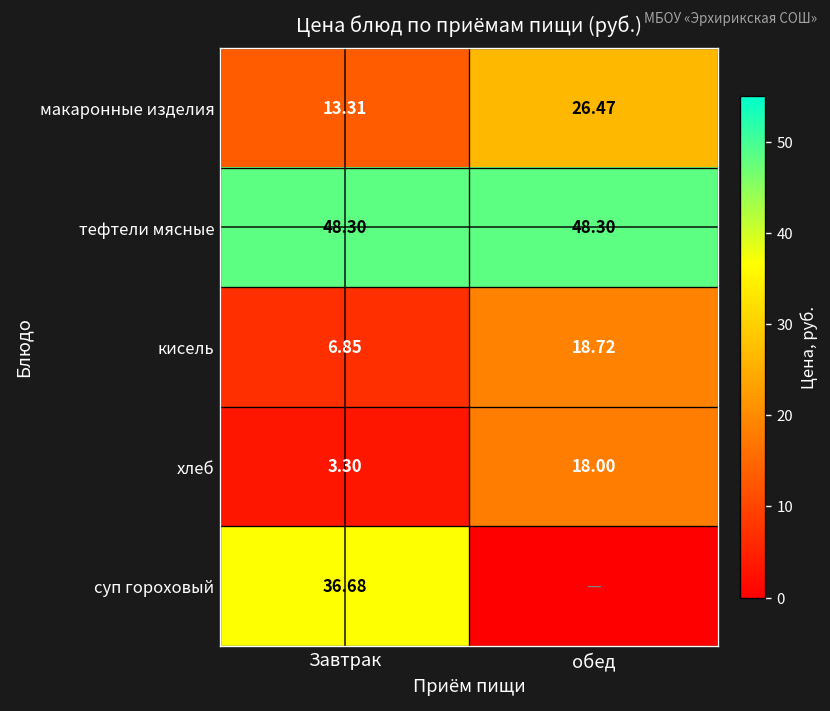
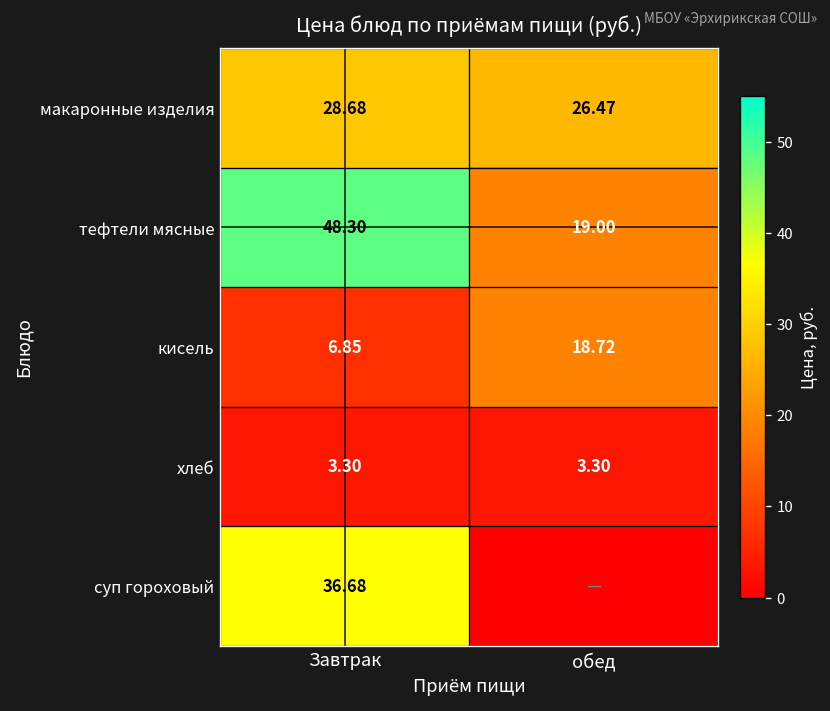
макаронные изделия, Завтрак: 13.31 -> 28.68
тефтели мясные, обед: 48.30 -> 19.00
хлеб, обед: 18.00 -> 3.30
